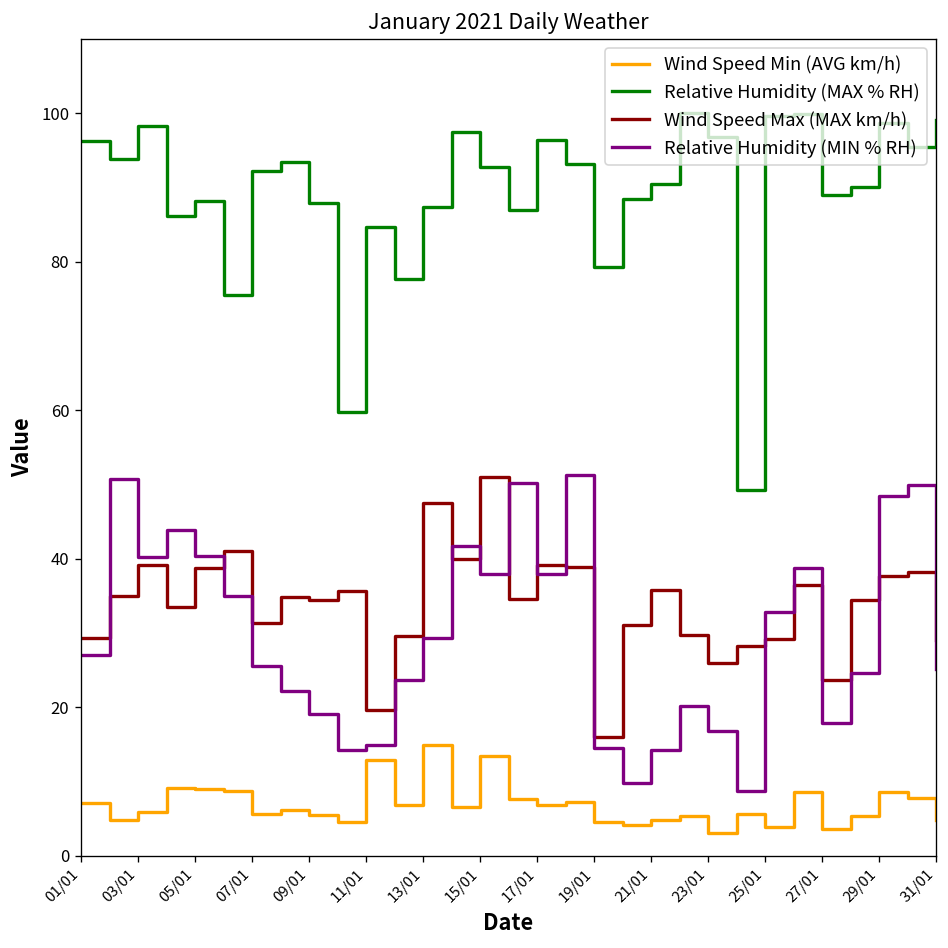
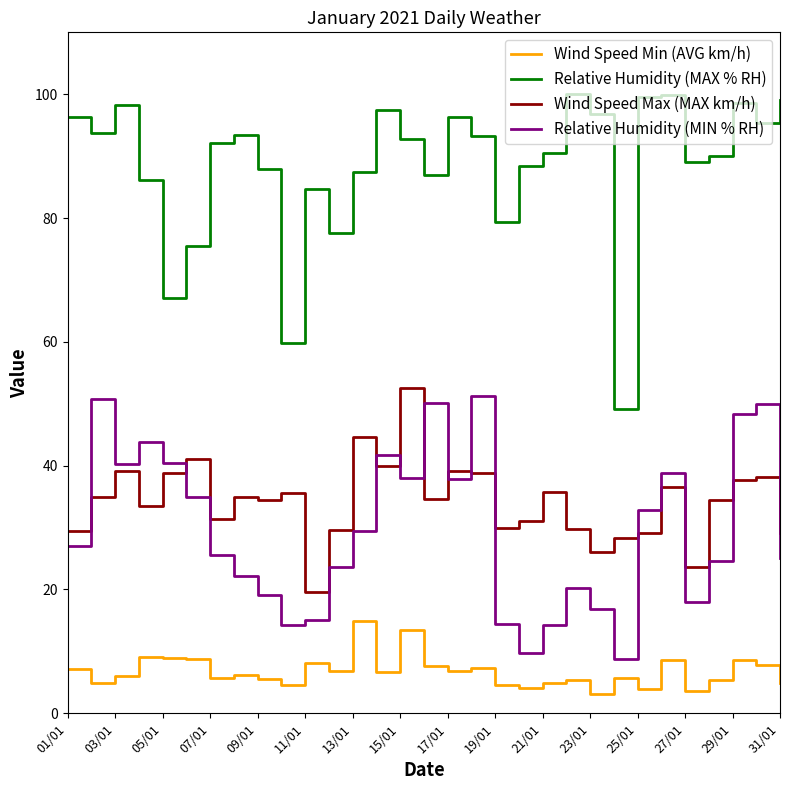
Relative Humidity (MAX % RH), 05/01: 88 -> 67
Wind Speed Min (AVG km/h), 11/01: 13 -> 8
Wind Speed Max (MAX km/h), 13/01: 48 -> 45
Wind Speed Max (MAX km/h), 15/01: 51 -> 53
Wind Speed Max (MAX km/h), 19/01: 16 -> 30
